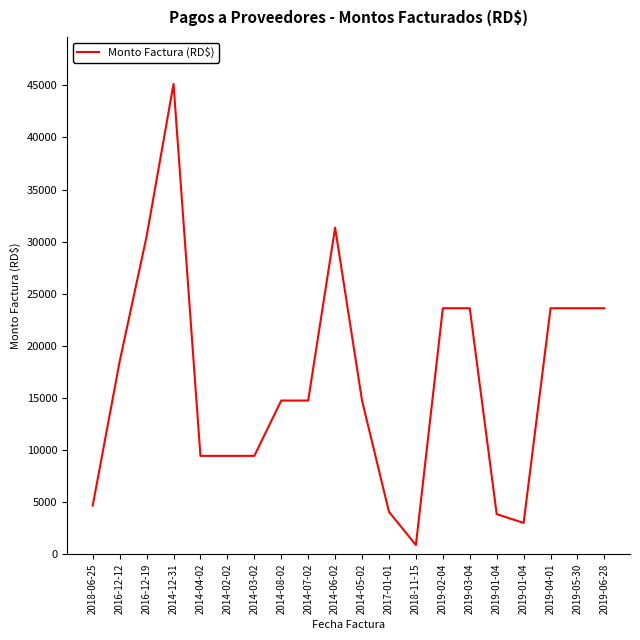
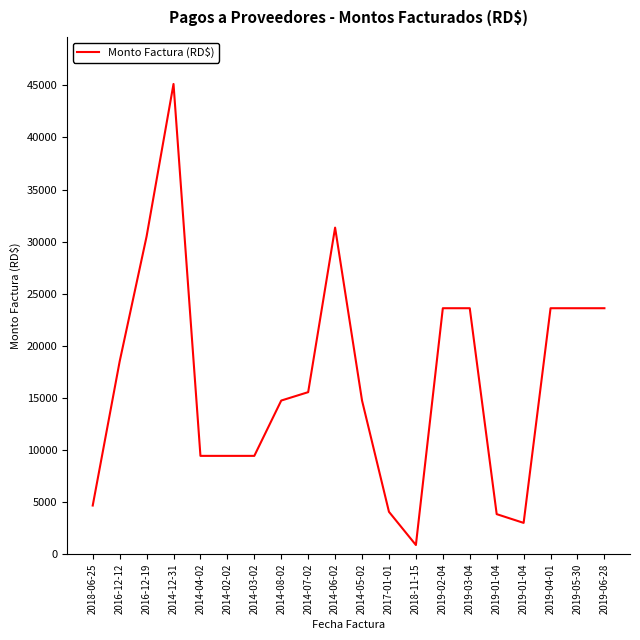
2014-07-02: 14800 -> 15600
